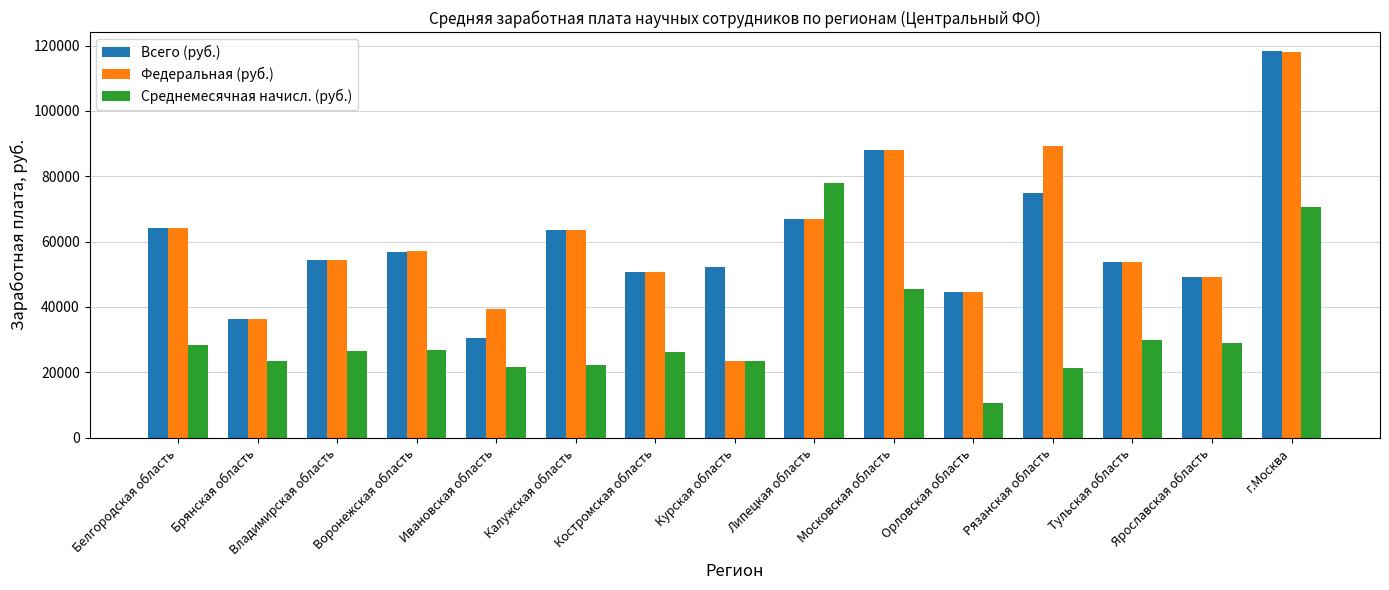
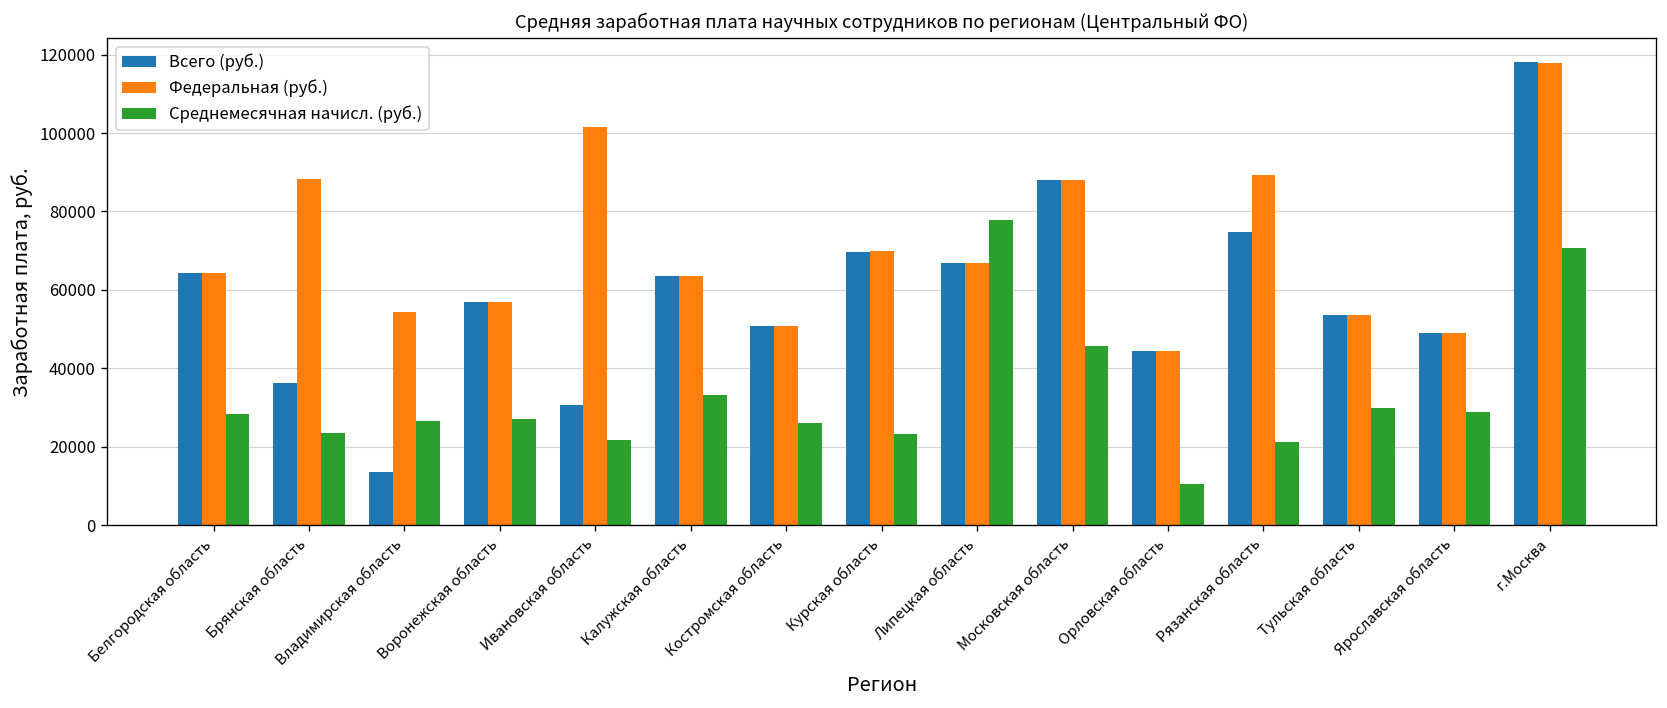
Федеральная (руб.), Брянская область: 36000 -> 88000
Всего (руб.), Владимирская область: 54000 -> 14000
Федеральная (руб.), Ивановская область: 39000 -> 101000
Среднемесячная начисл. (руб.), Калужская область: 22000 -> 33000
Всего (руб.), Курская область: 52000 -> 70000
Федеральная (руб.), Курская область: 23000 -> 70000
